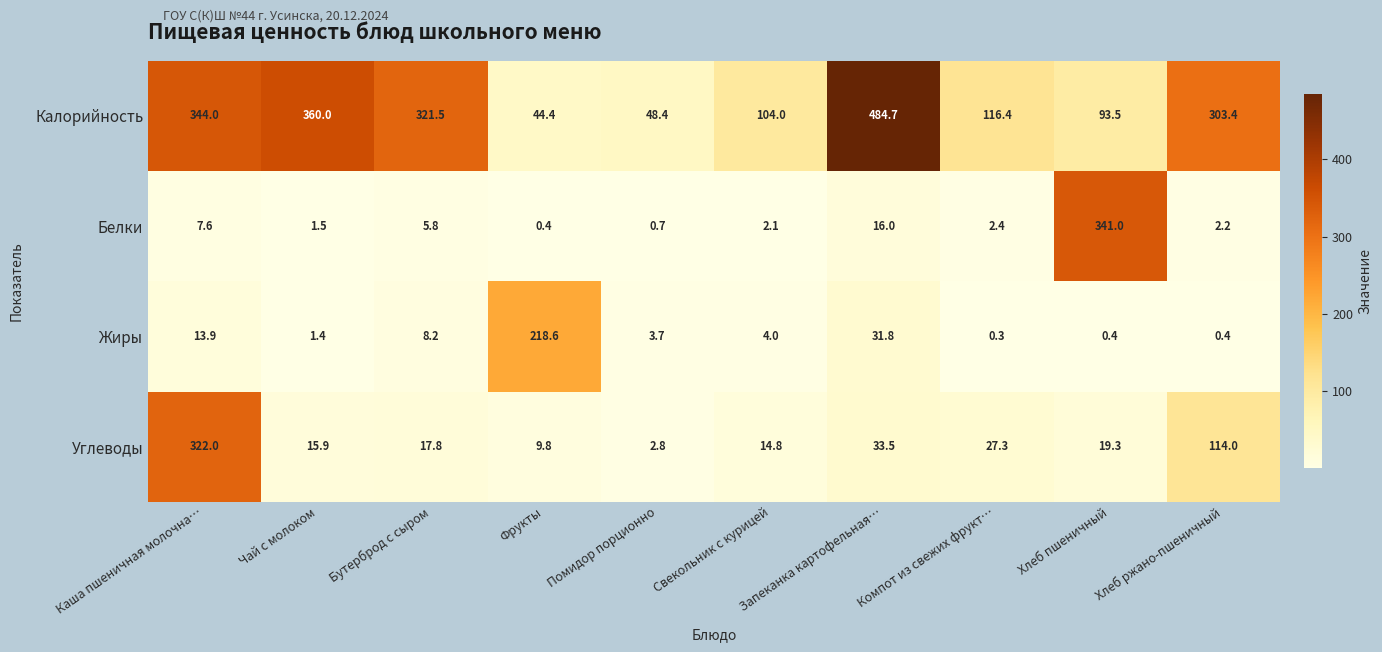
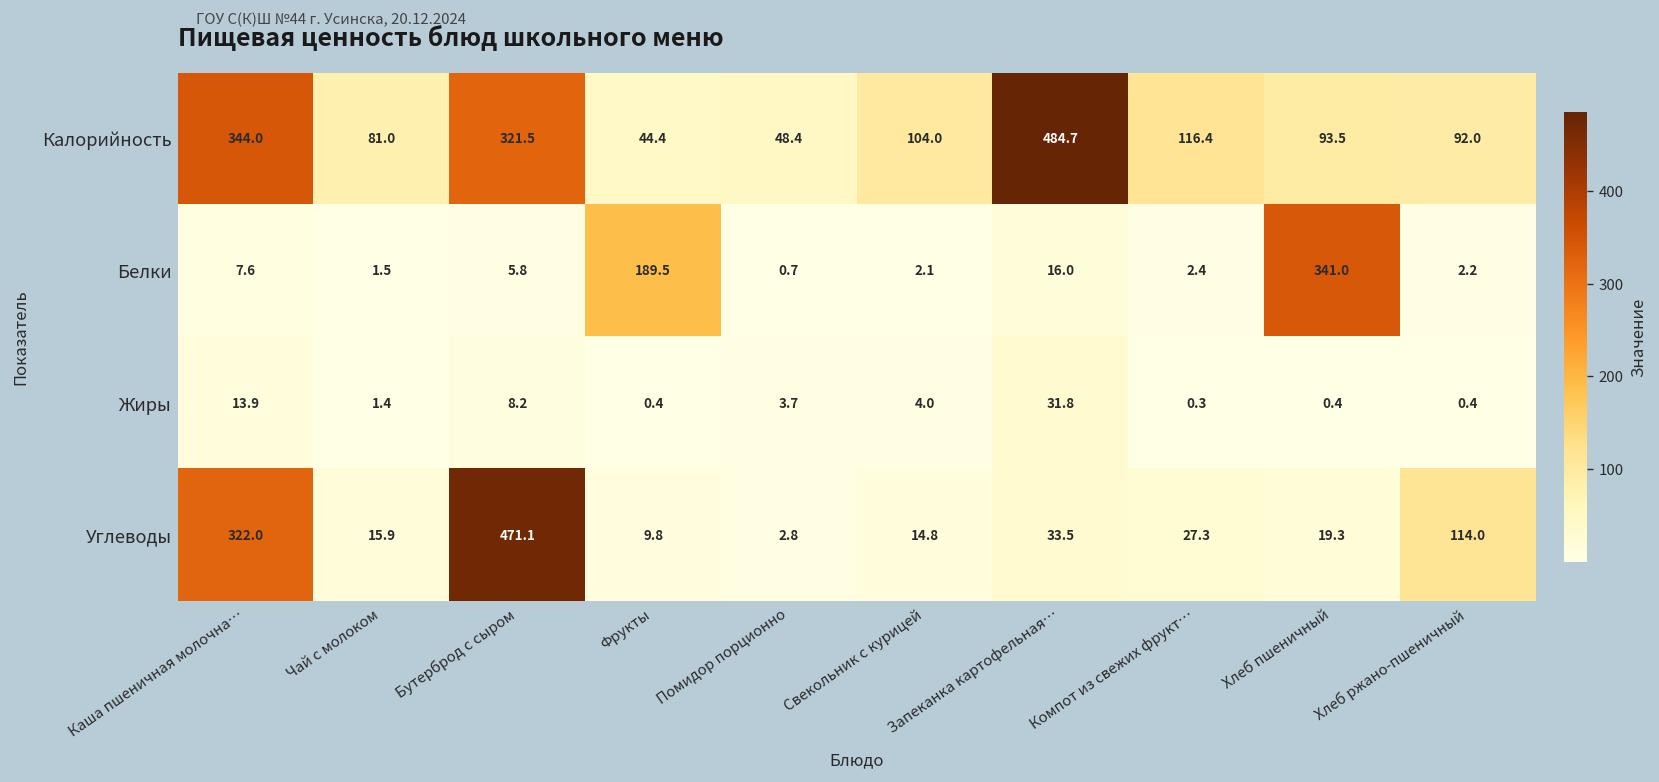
Калорийность, Чай с молоком: 360.0 -> 81.0
Калорийность, Хлеб ржано-пшеничный: 303.4 -> 92.0
Белки, Фрукты: 0.4 -> 189.5
Жиры, Фрукты: 218.6 -> 0.4
Углеводы, Бутерброд с сыром: 17.8 -> 471.1
